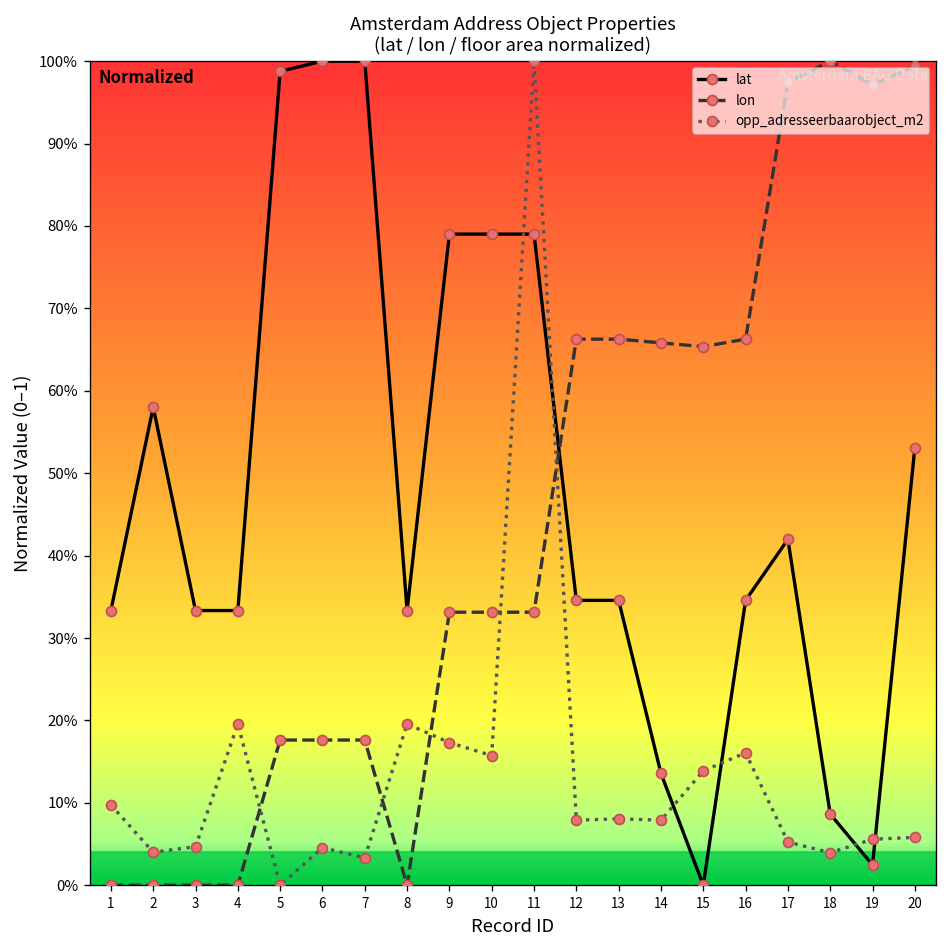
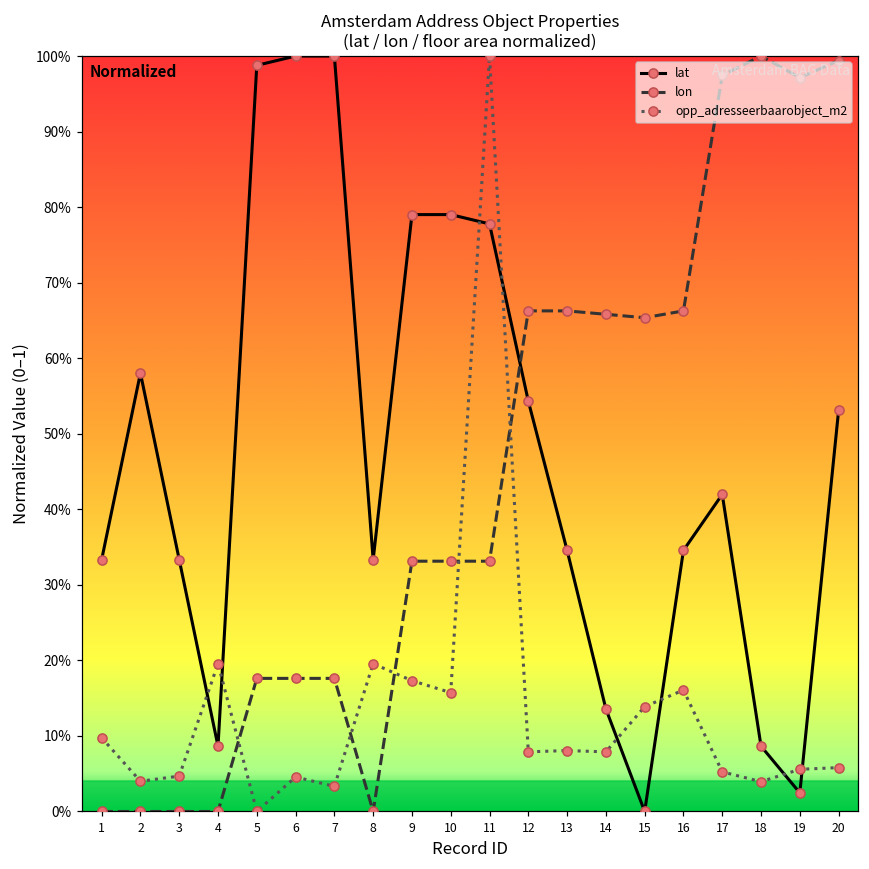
lat, 4: 33% -> 9%
lat, 11: 79% -> 78%
lat, 12: 35% -> 54%
